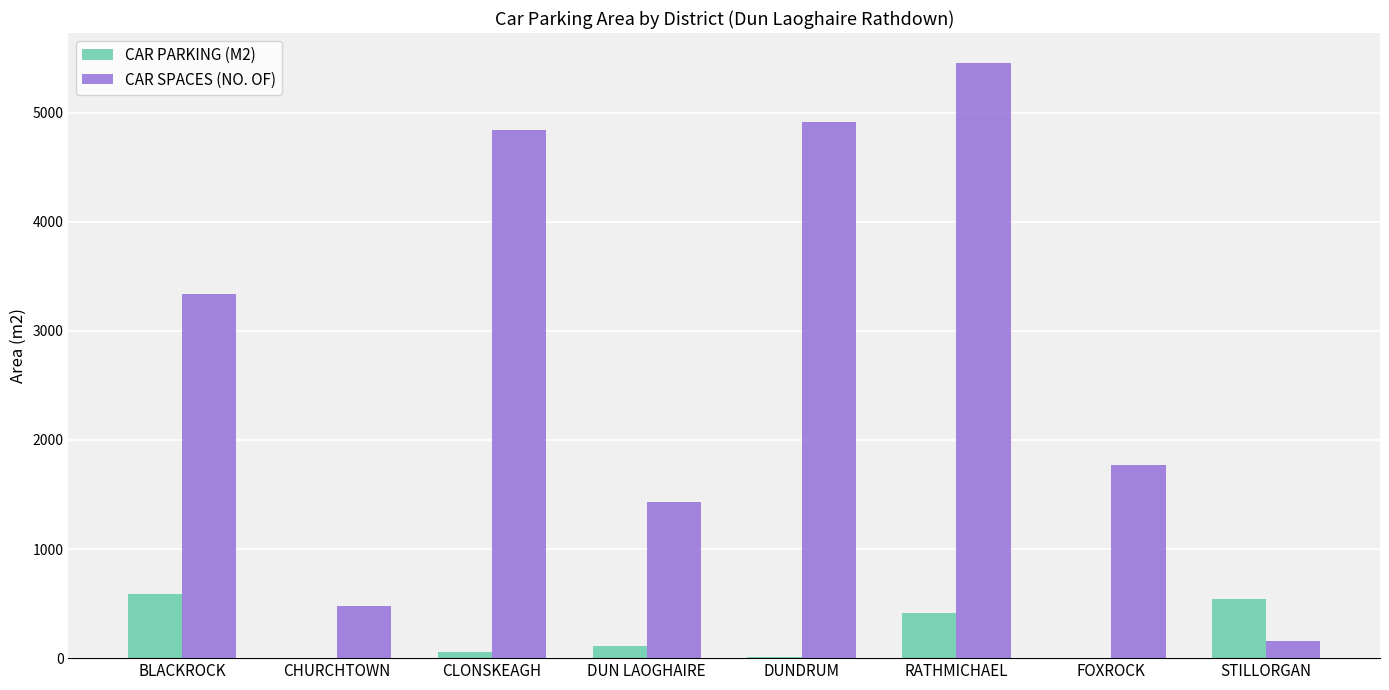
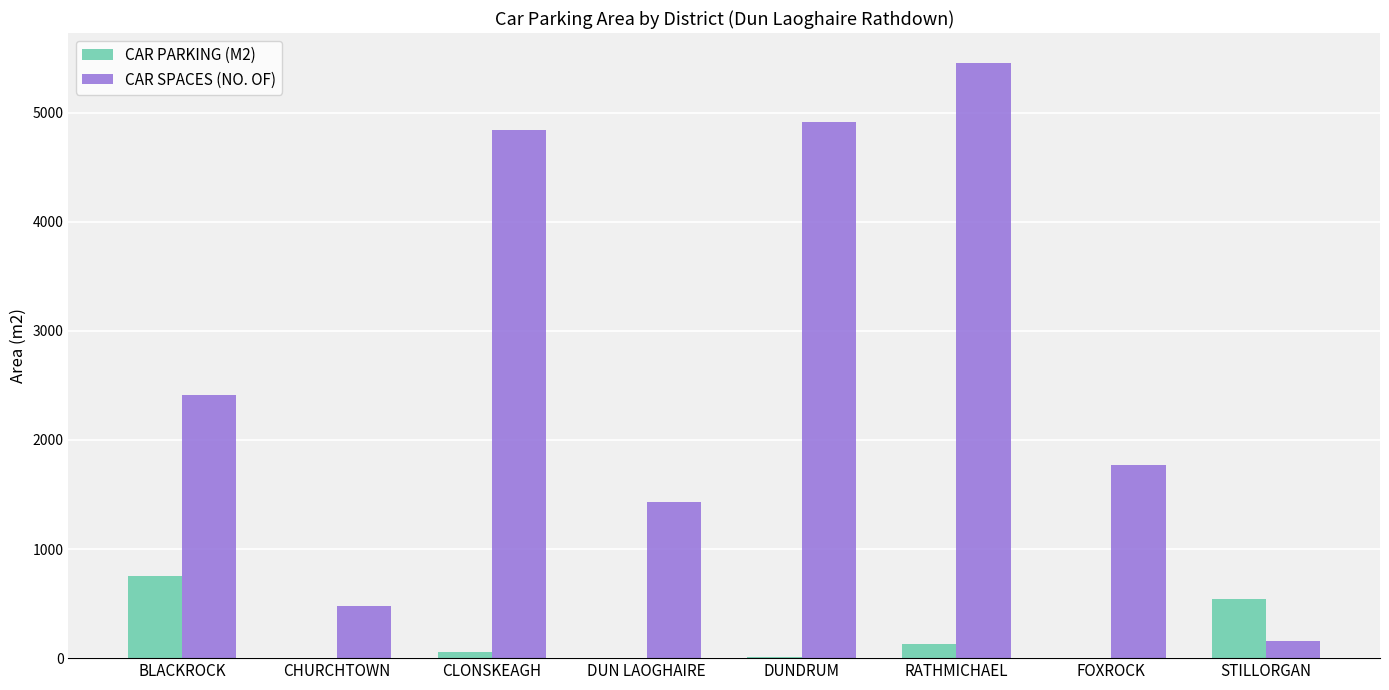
CAR PARKING (M2), BLACKROCK: 590 -> 750
CAR SPACES (NO. OF), BLACKROCK: 3340 -> 2410
CAR PARKING (M2), DUN LAOGHAIRE: 120 -> 0
CAR PARKING (M2), RATHMICHAEL: 410 -> 130
